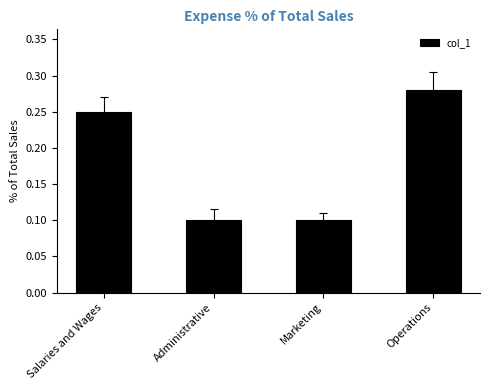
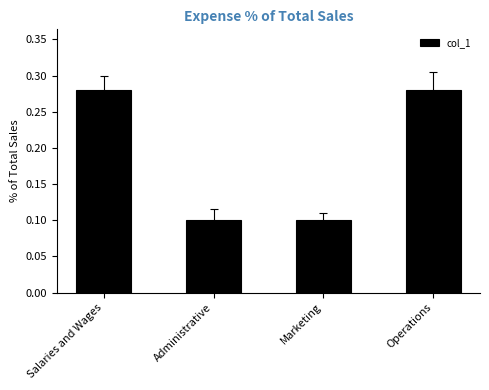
col_1, Salaries and Wages: 0.25 -> 0.28
